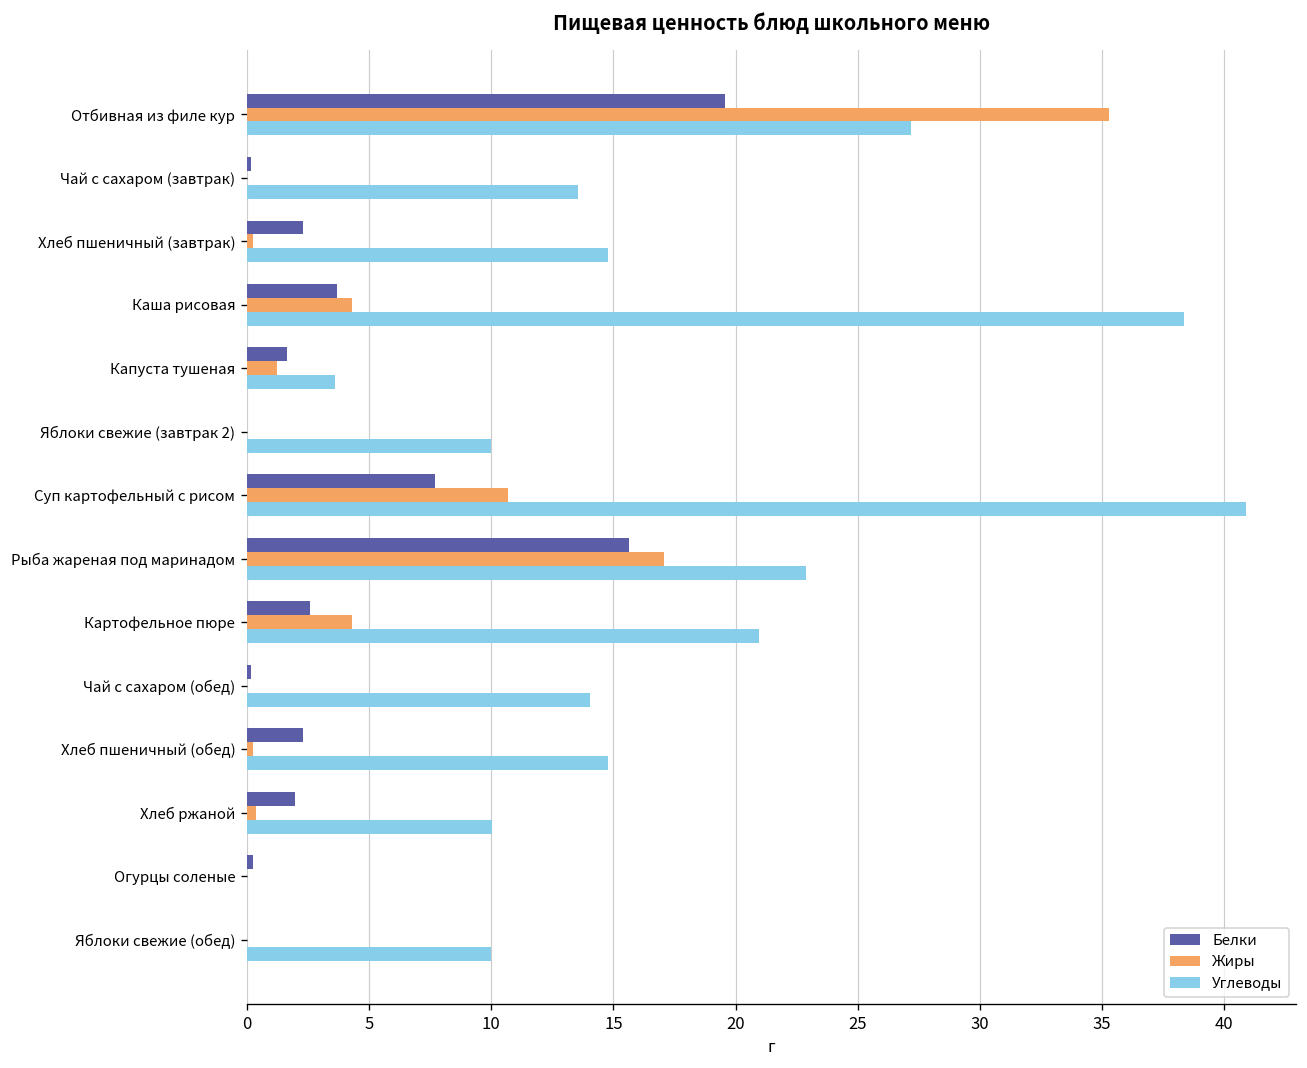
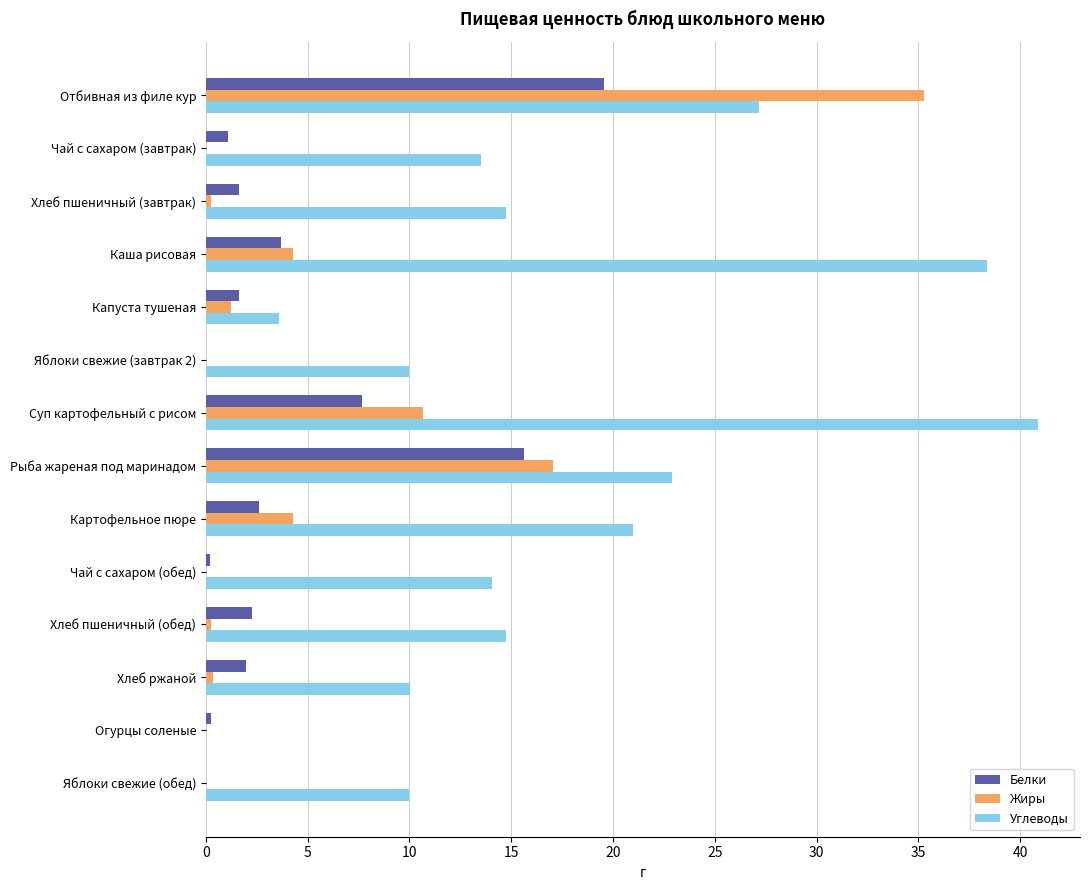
Белки, Чай с сахаром (завтрак): 0.2 -> 1.1
Белки, Хлеб пшеничный (завтрак): 2.3 -> 1.6
